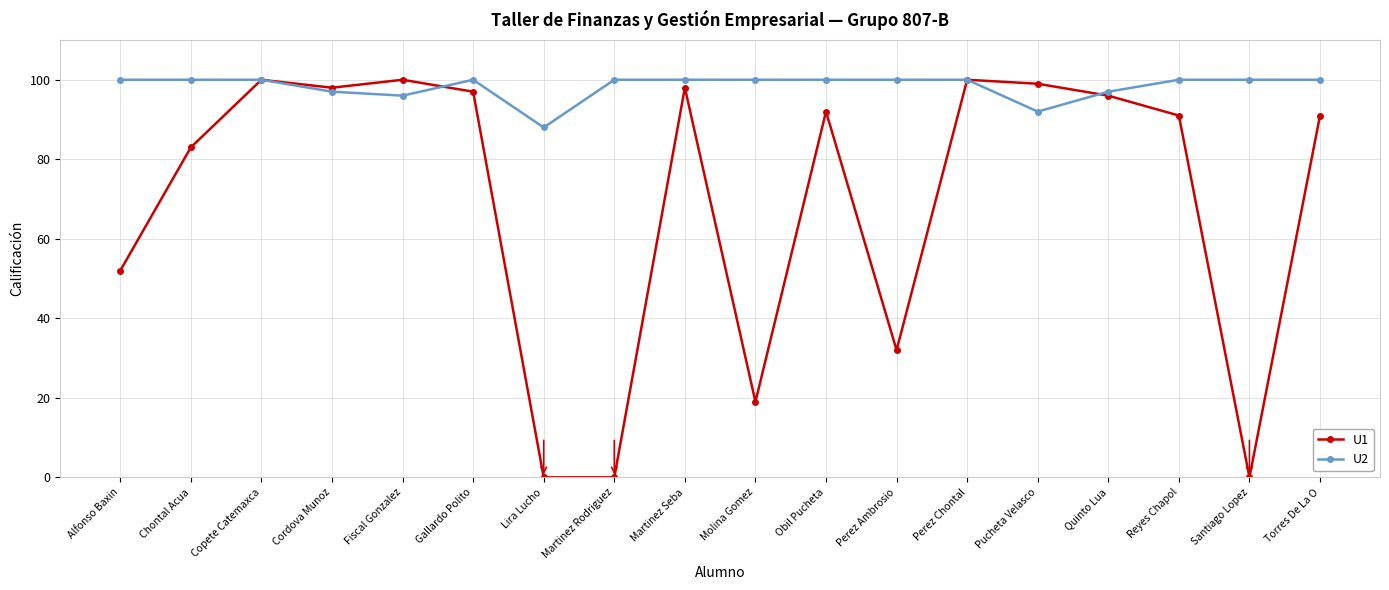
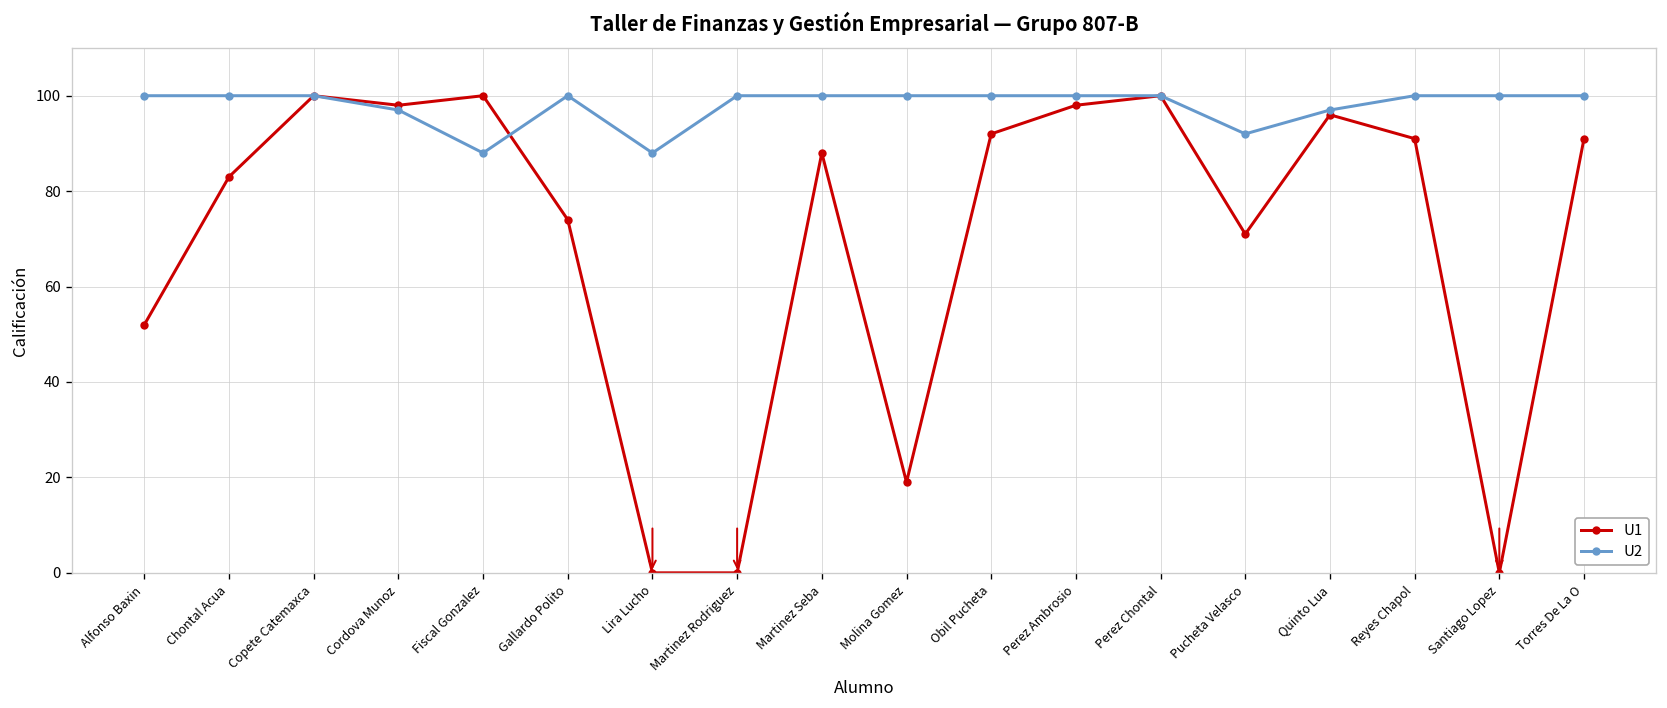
U2, Fiscal Gonzalez: 96 -> 88
U1, Gallardo Polito: 97 -> 74
U1, Martinez Seba: 98 -> 88
U1, Perez Ambrosio: 32 -> 98
U1, Pucheta Velasco: 99 -> 71
